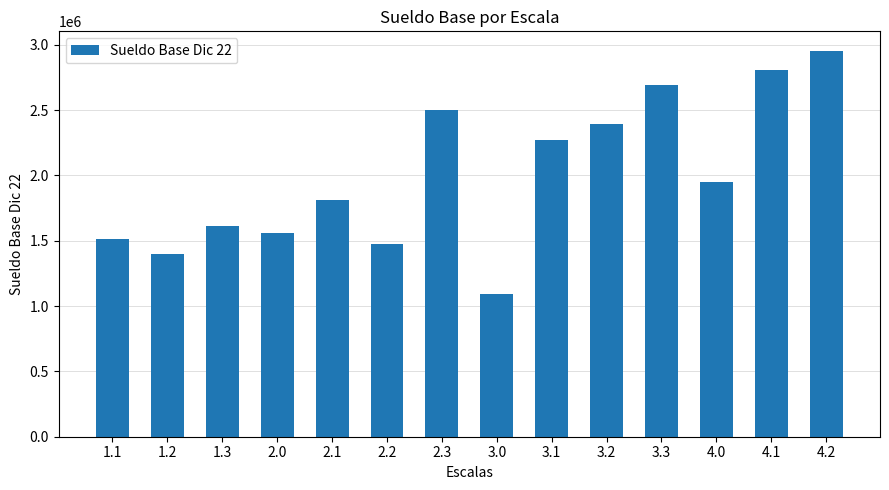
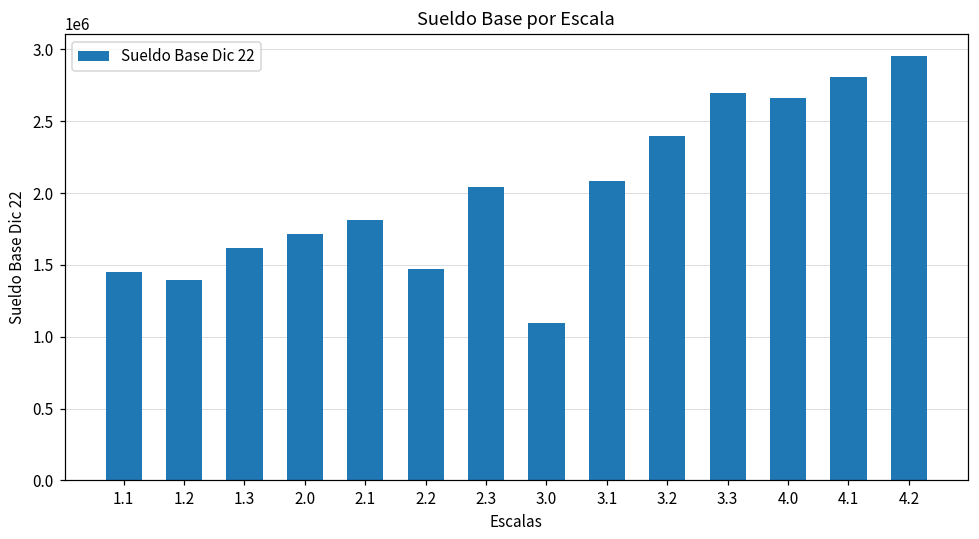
1.1: 1510000 -> 1450000
2.0: 1560000 -> 1710000
2.3: 2500000 -> 2050000
3.1: 2270000 -> 2090000
4.0: 1950000 -> 2660000
